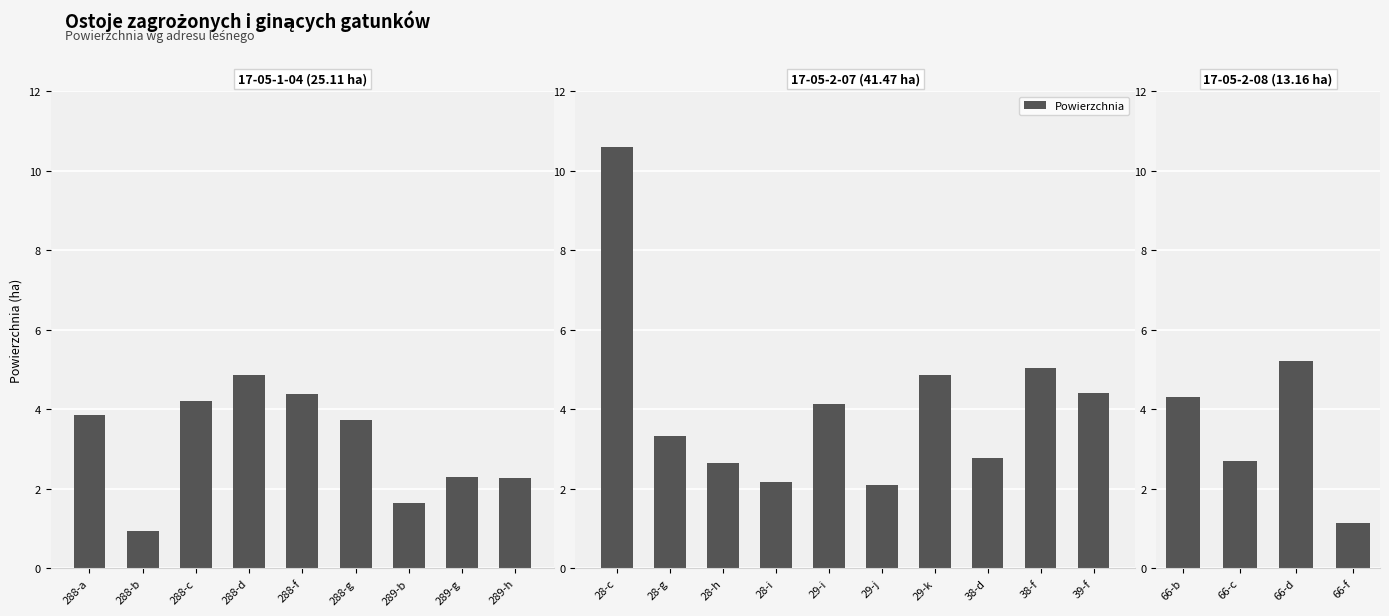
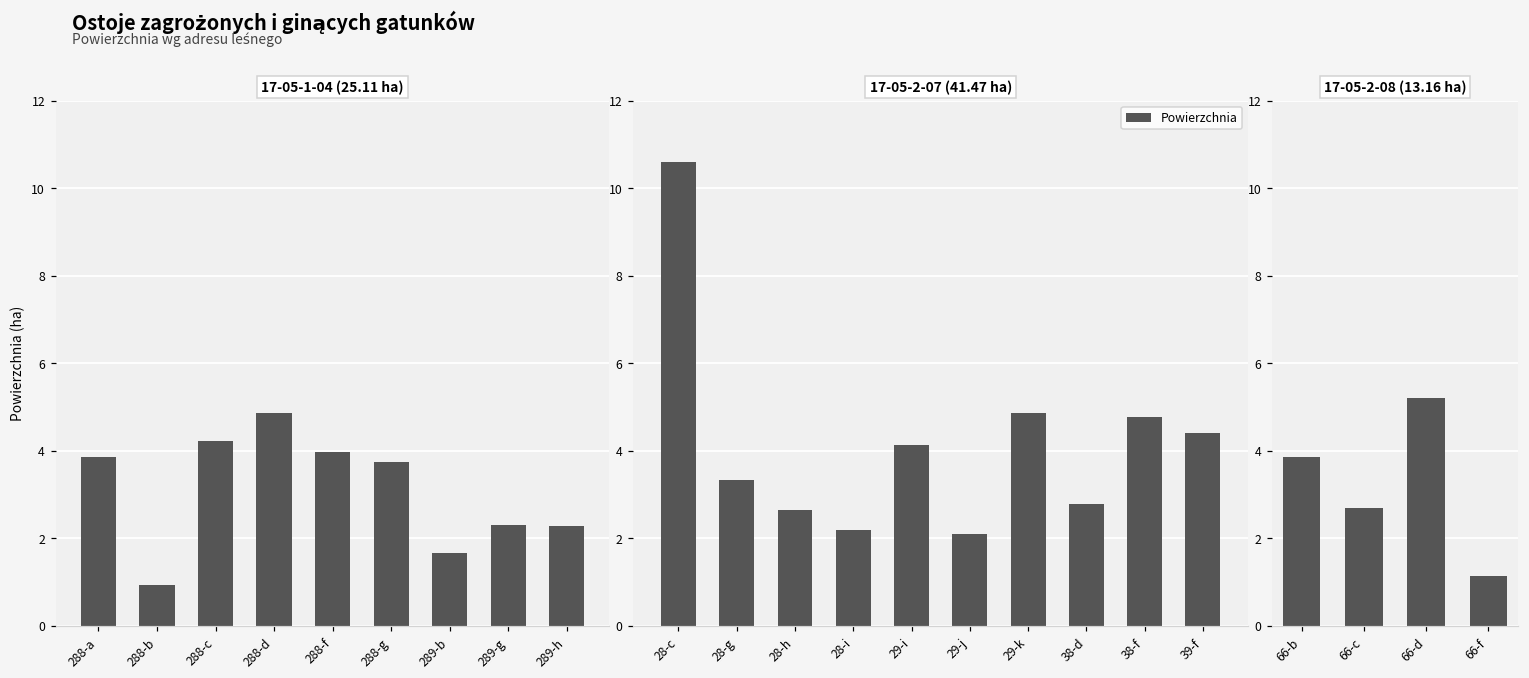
17-05-1-04 (25.11 ha), 288-f: 4.4 -> 4.0
17-05-2-07 (41.47 ha), 38-f: 5.1 -> 4.8
17-05-2-08 (13.16 ha), 66-b: 4.3 -> 3.9
